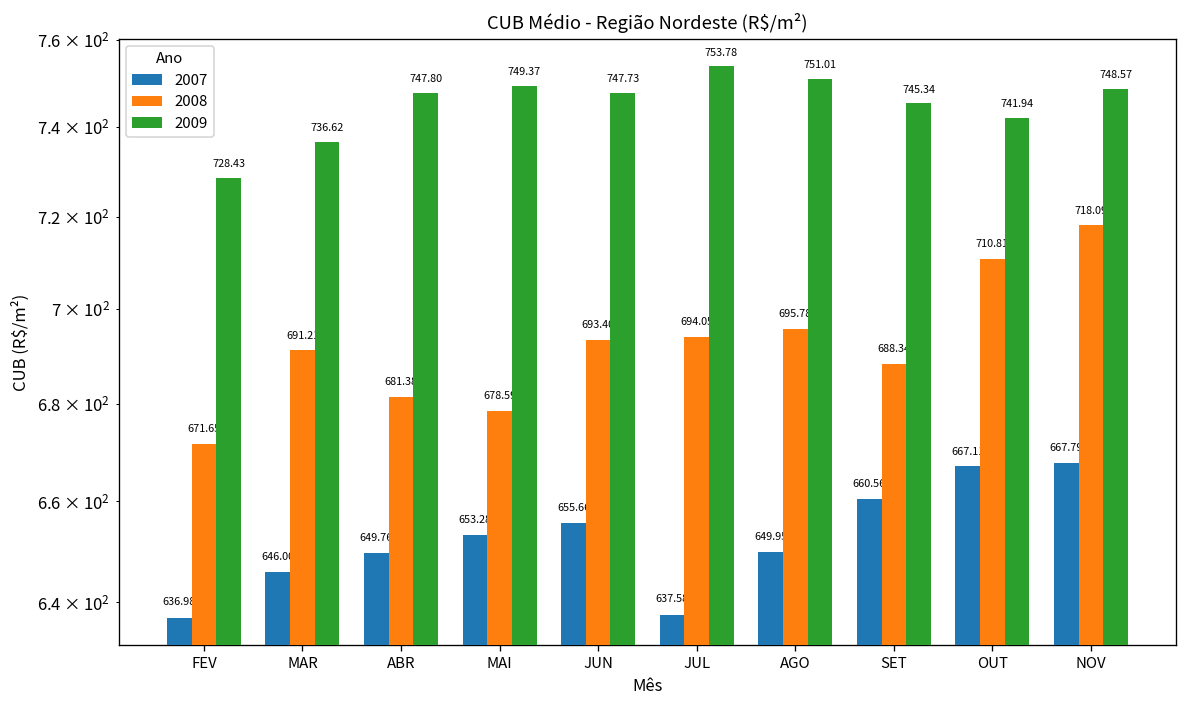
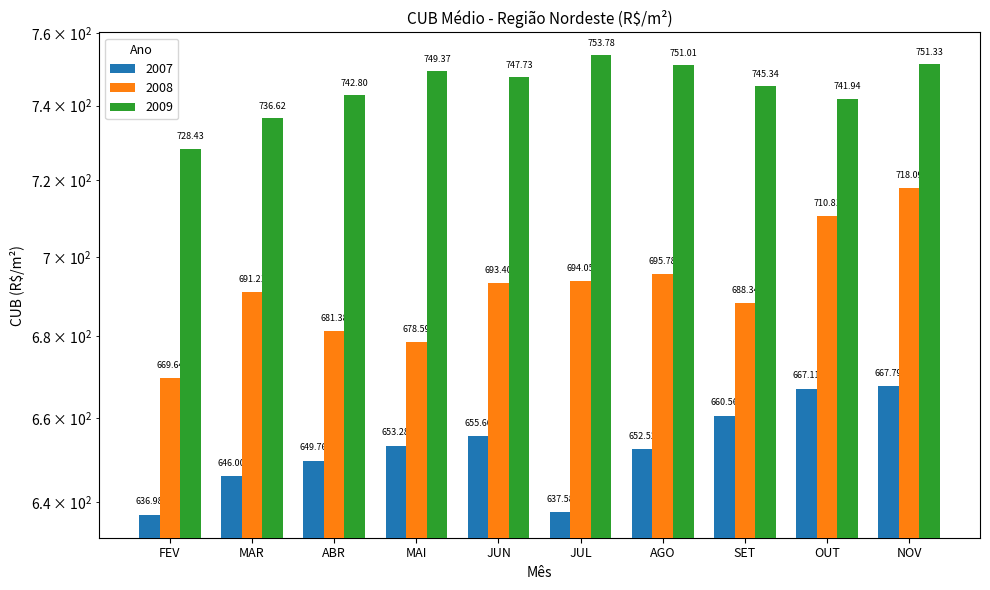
2008, FEV: 671.65 -> 669.64
2009, ABR: 747.80 -> 742.80
2007, AGO: 649.95 -> 652.52
2009, NOV: 748.57 -> 751.33
